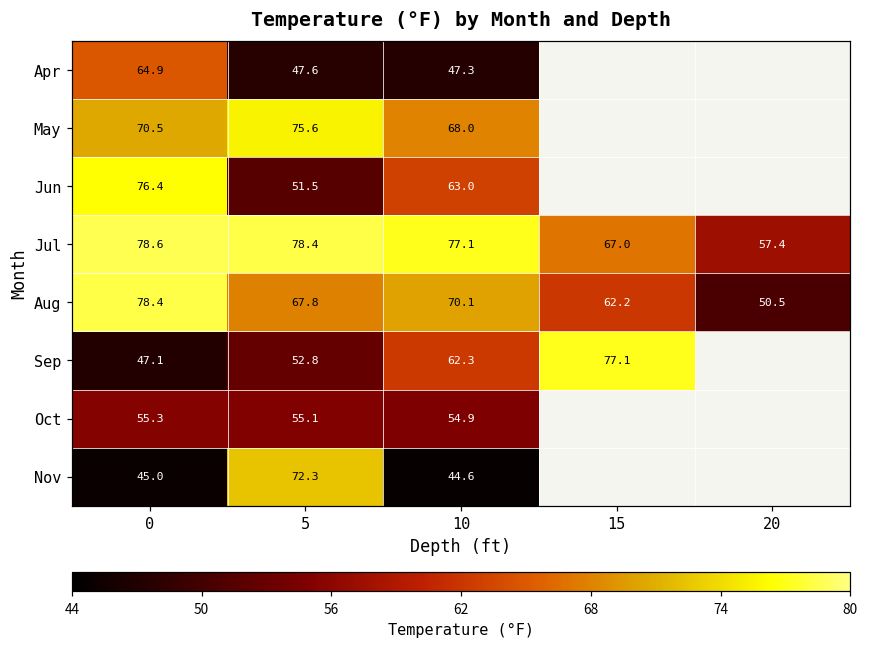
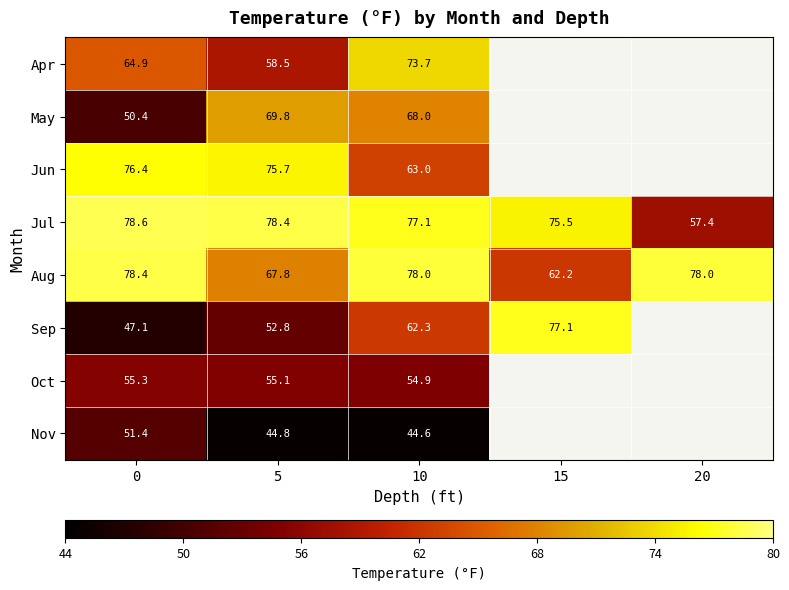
Apr, 5: 47.6 -> 58.5
Apr, 10: 47.3 -> 73.7
May, 0: 70.5 -> 50.4
May, 5: 75.6 -> 69.8
Jun, 5: 51.5 -> 75.7
Jul, 15: 67.0 -> 75.5
Aug, 10: 70.1 -> 78.0
Aug, 20: 50.5 -> 78.0
Nov, 0: 45.0 -> 51.4
Nov, 5: 72.3 -> 44.8
